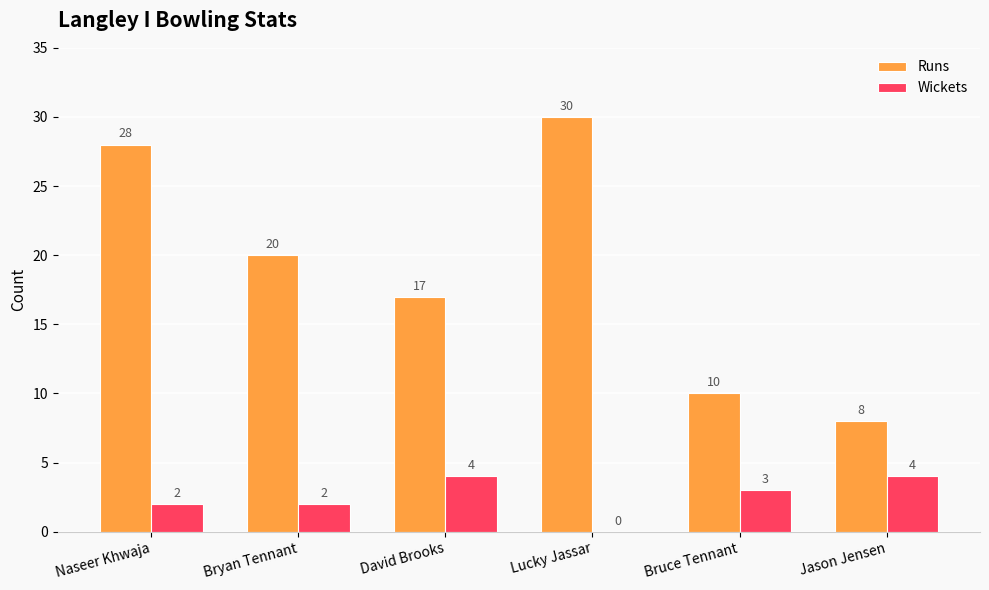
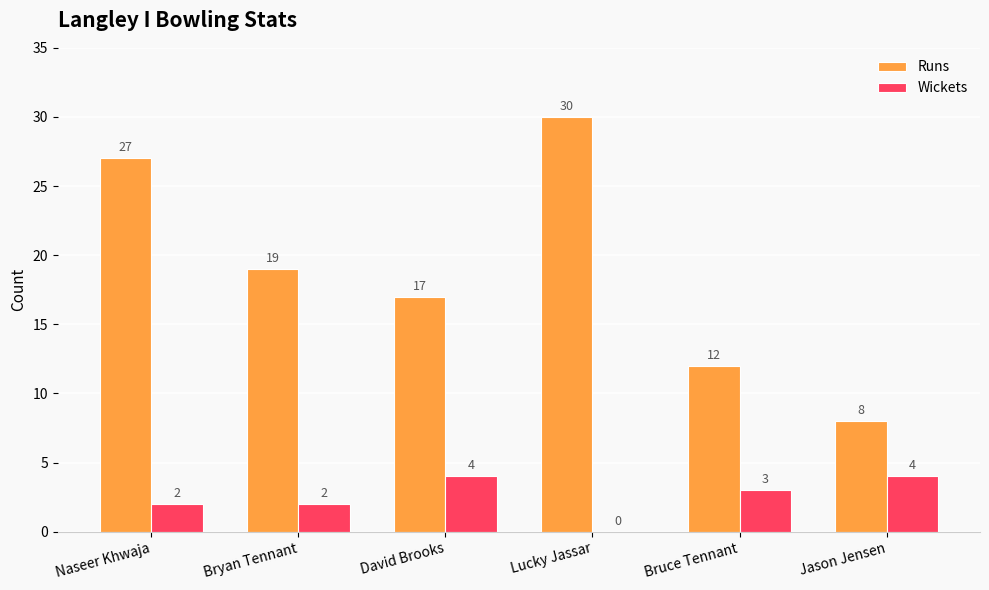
Runs, Naseer Khwaja: 28 -> 27
Runs, Bryan Tennant: 20 -> 19
Runs, Bruce Tennant: 10 -> 12
